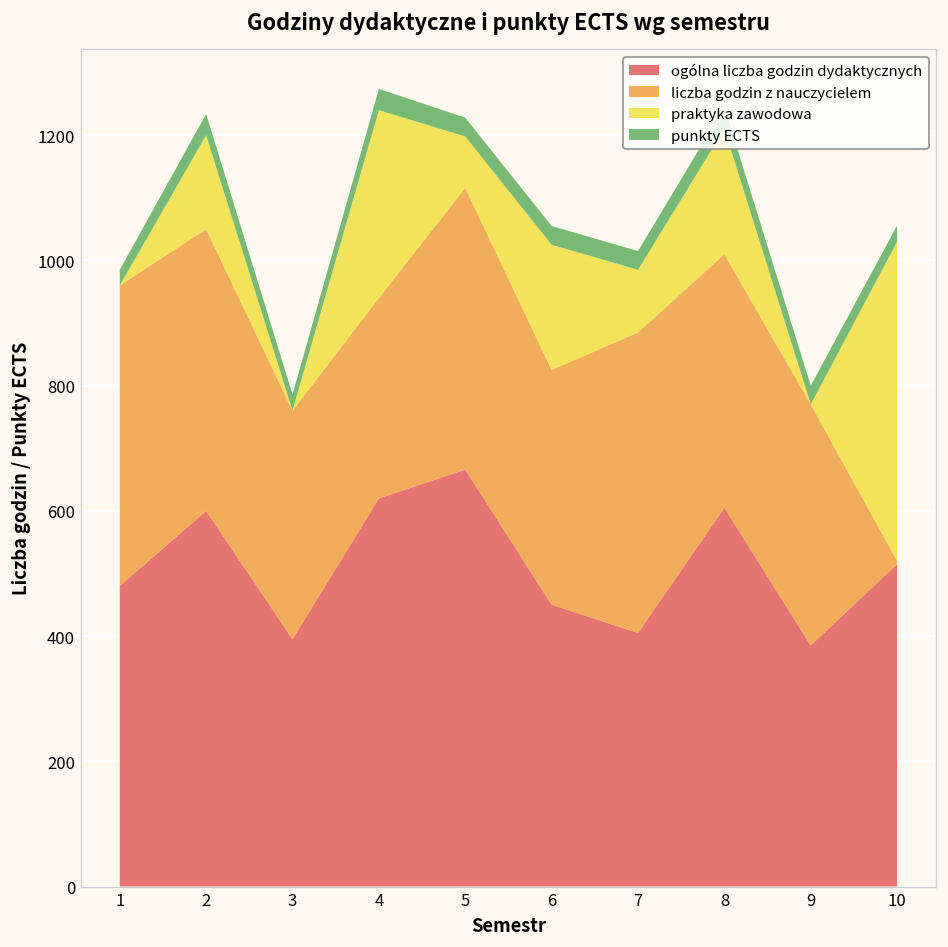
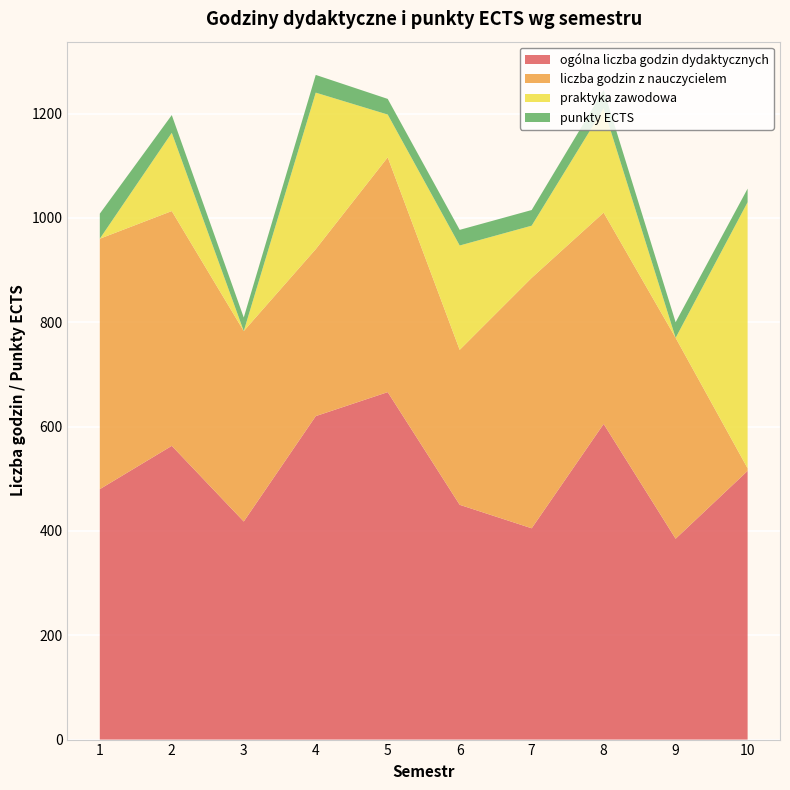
punkty ECTS, 1: 30 -> 50
ogólna liczba godzin dydaktycznych, 2: 600 -> 560
ogólna liczba godzin dydaktycznych, 3: 400 -> 420
liczba godzin z nauczycielem, 6: 380 -> 300
